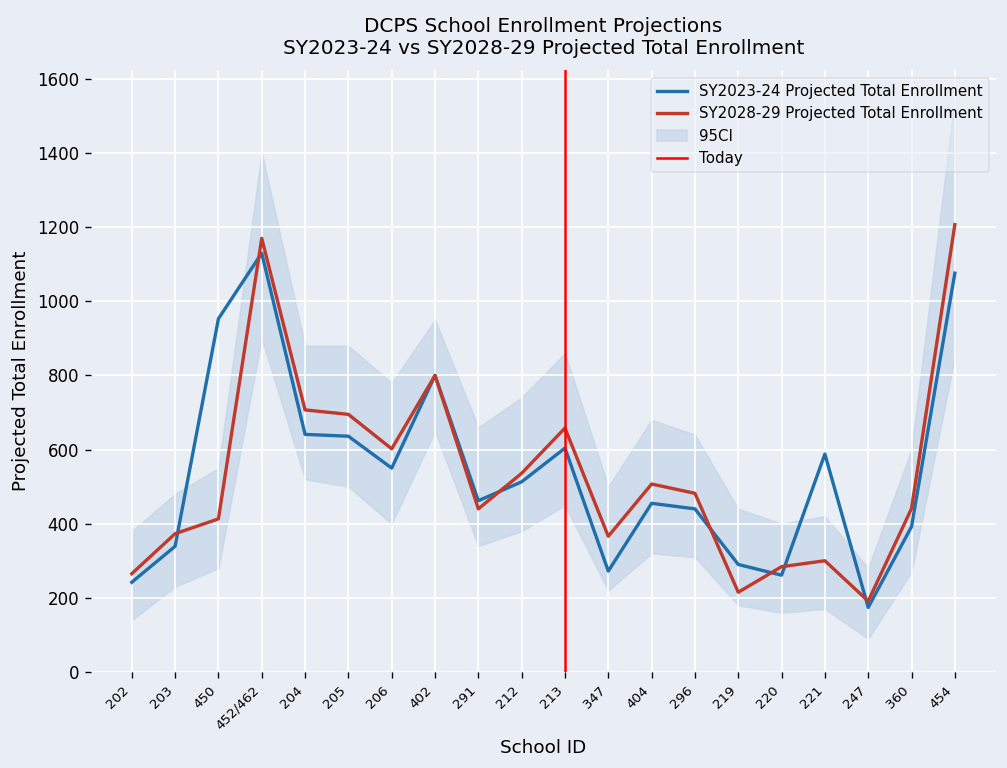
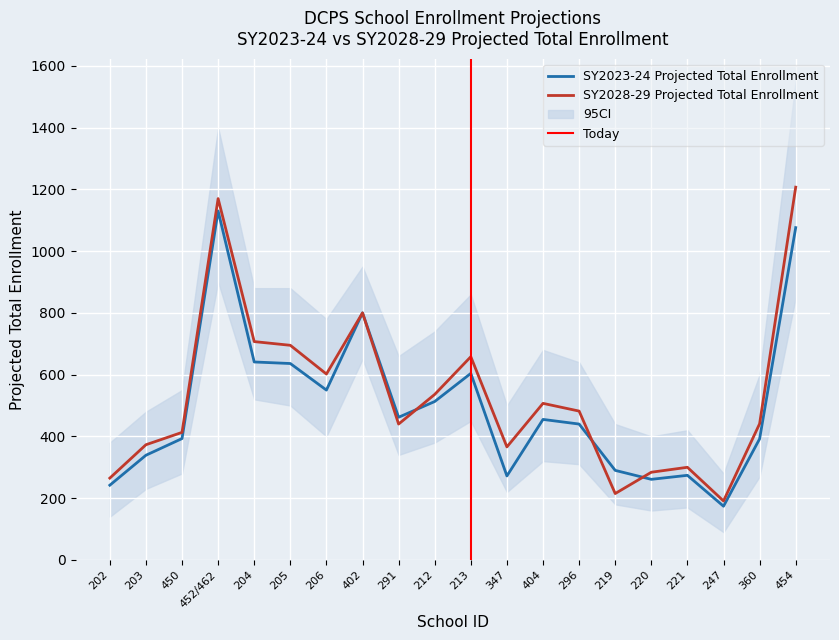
SY2023-24 Projected Total Enrollment, 450: 950 -> 390
SY2023-24 Projected Total Enrollment, 221: 590 -> 270
